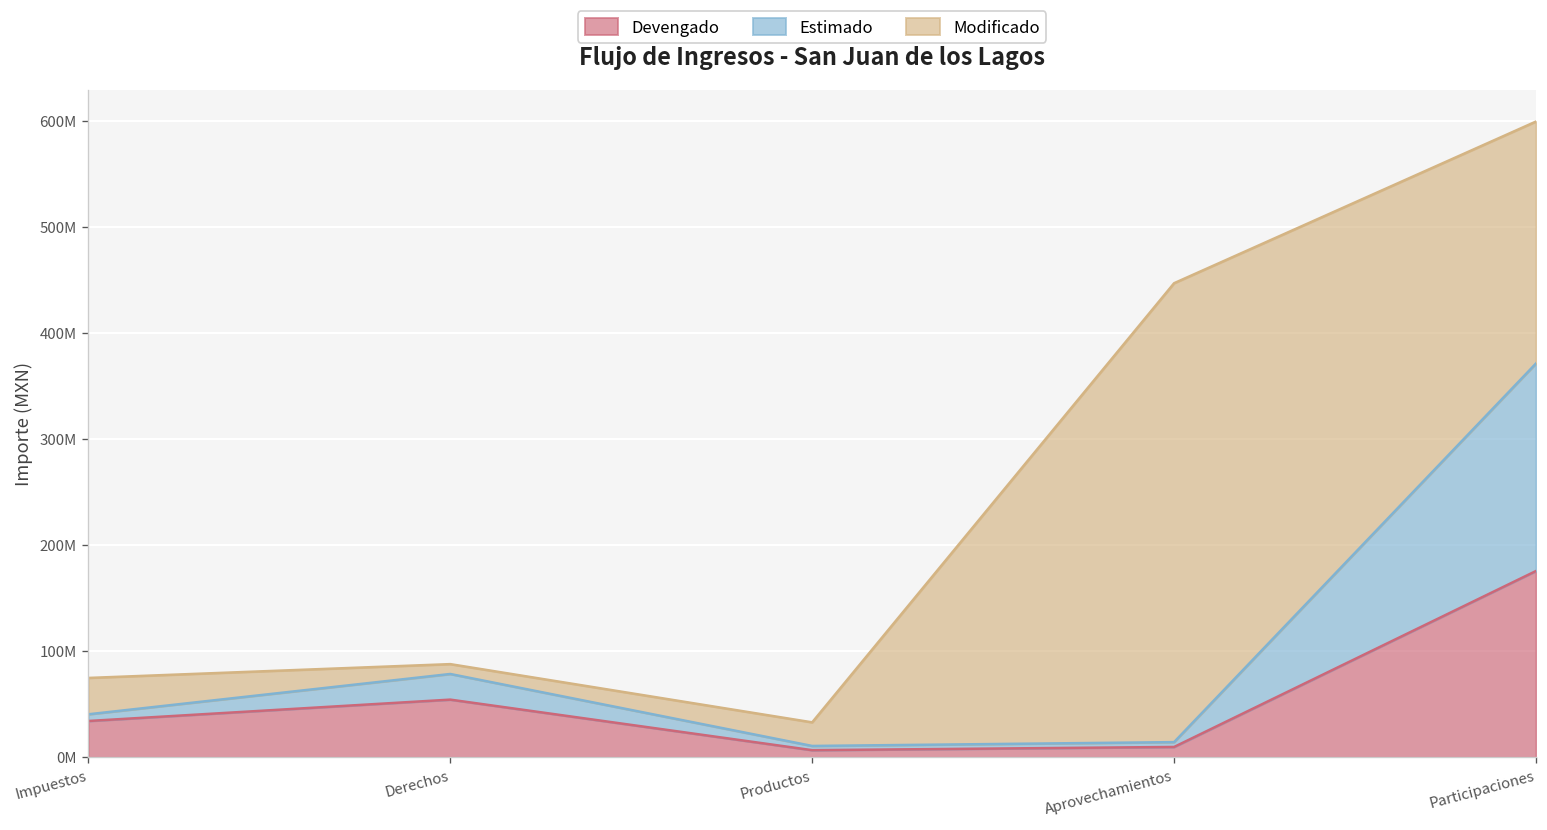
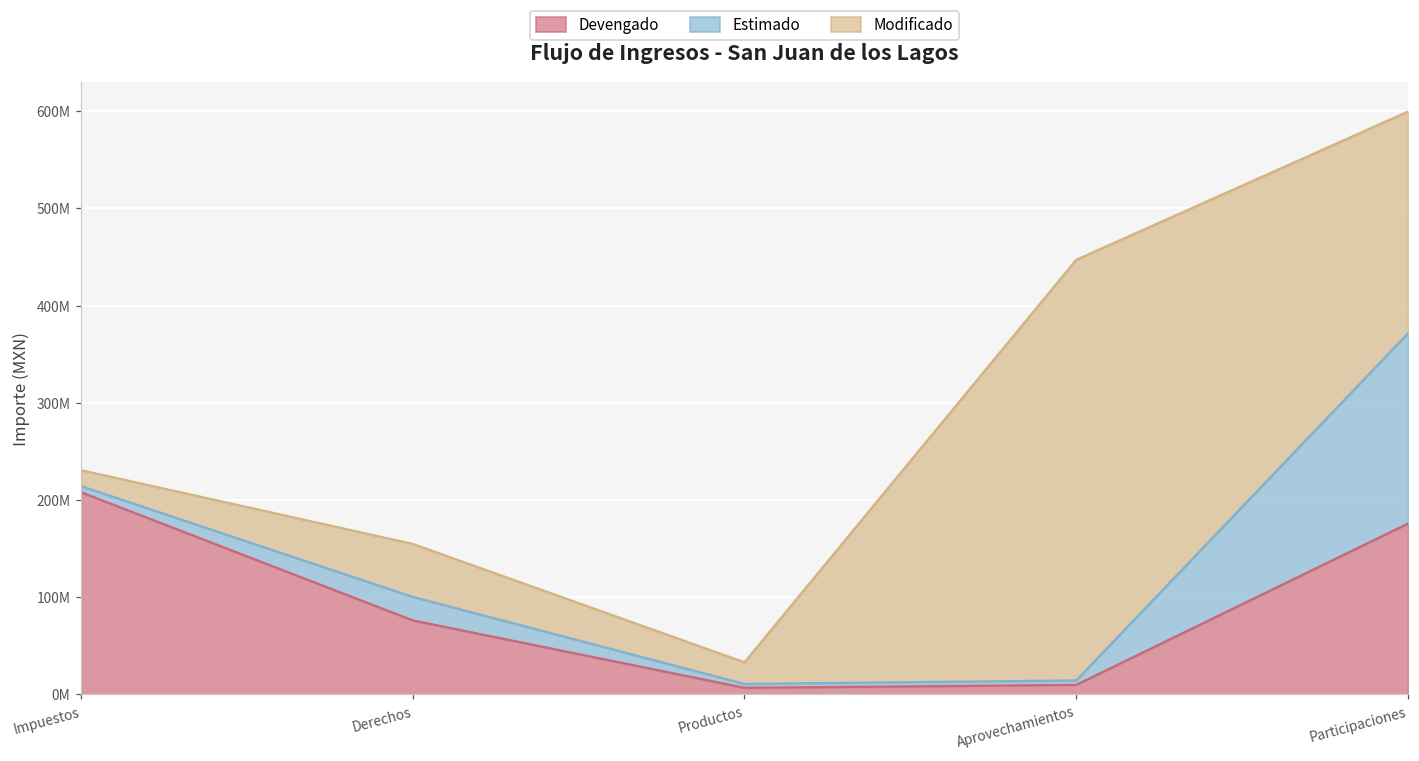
Devengado, Impuestos: 30000000 -> 210000000
Modificado, Impuestos: 30000000 -> 20000000
Devengado, Derechos: 50000000 -> 80000000
Modificado, Derechos: 10000000 -> 50000000
